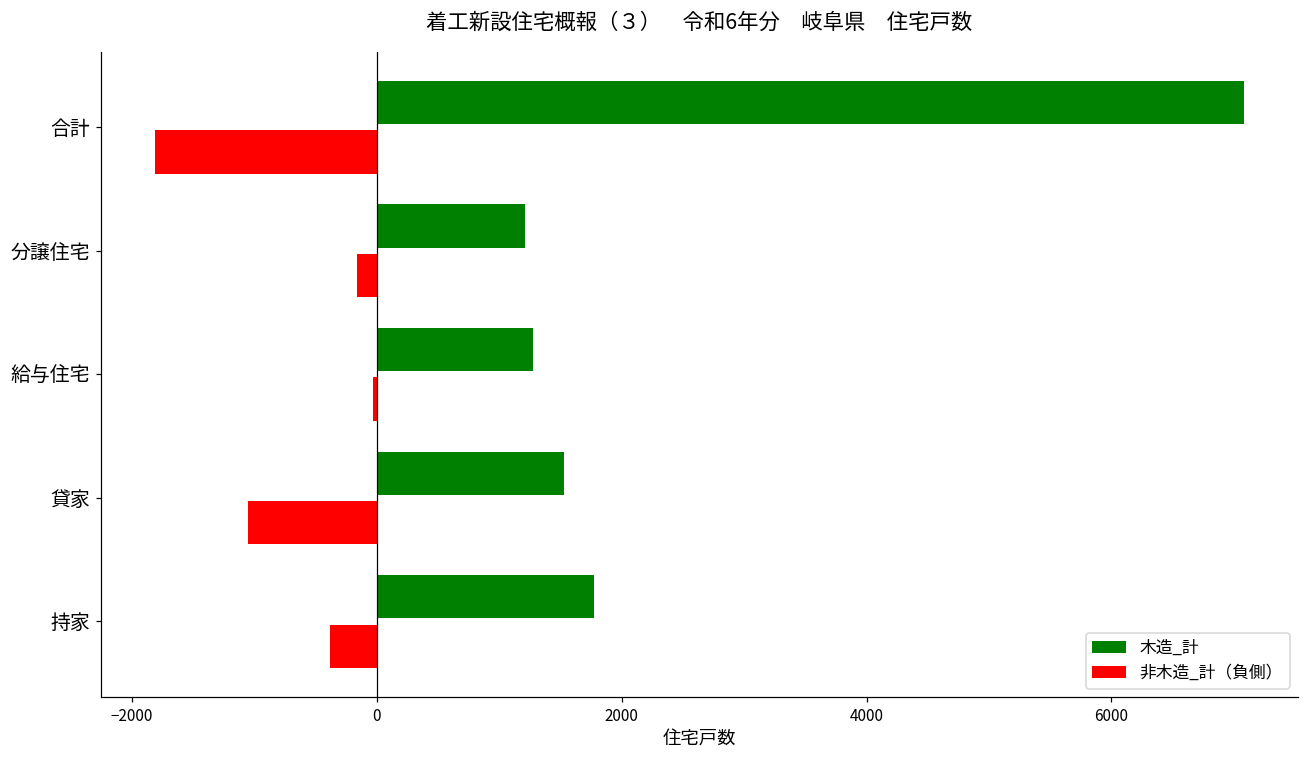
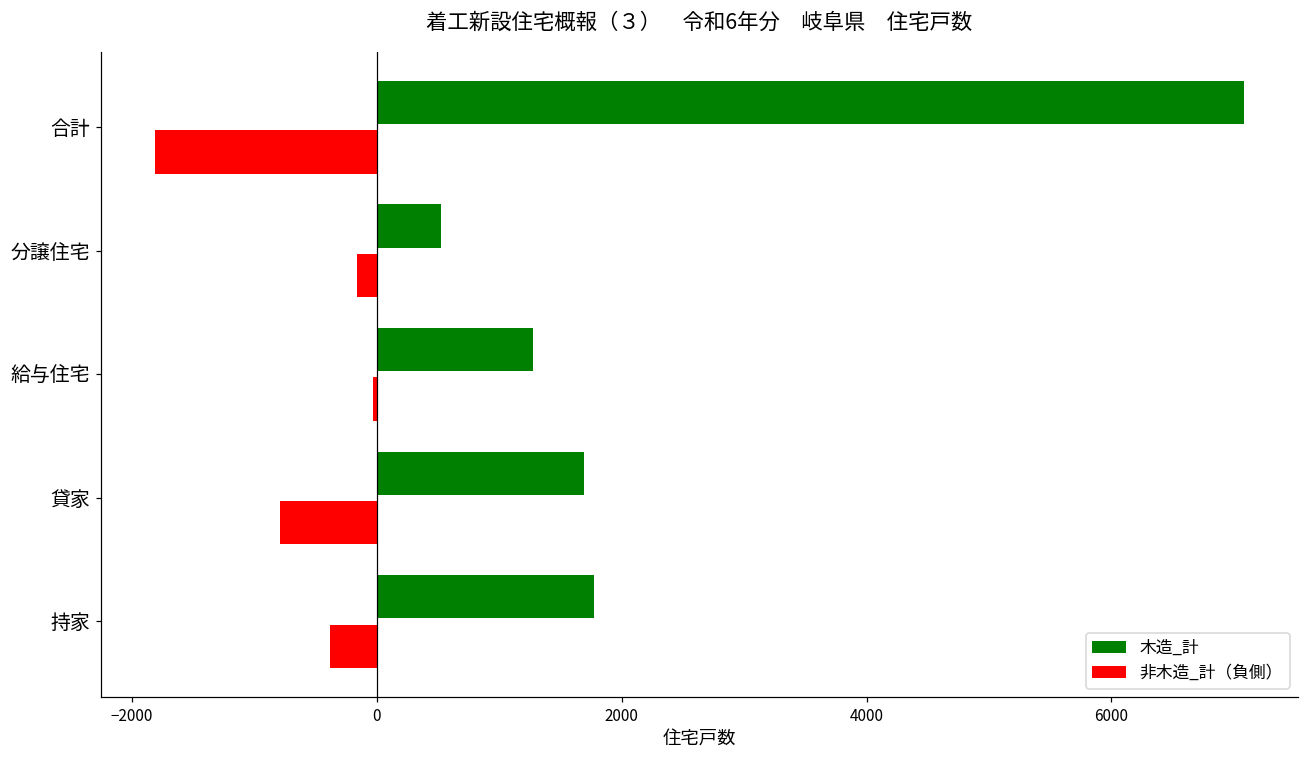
木造_計, 分譲住宅: 1210 -> 530
木造_計, 貸家: 1530 -> 1690
非木造_計（負側）, 貸家: -1050 -> -790
